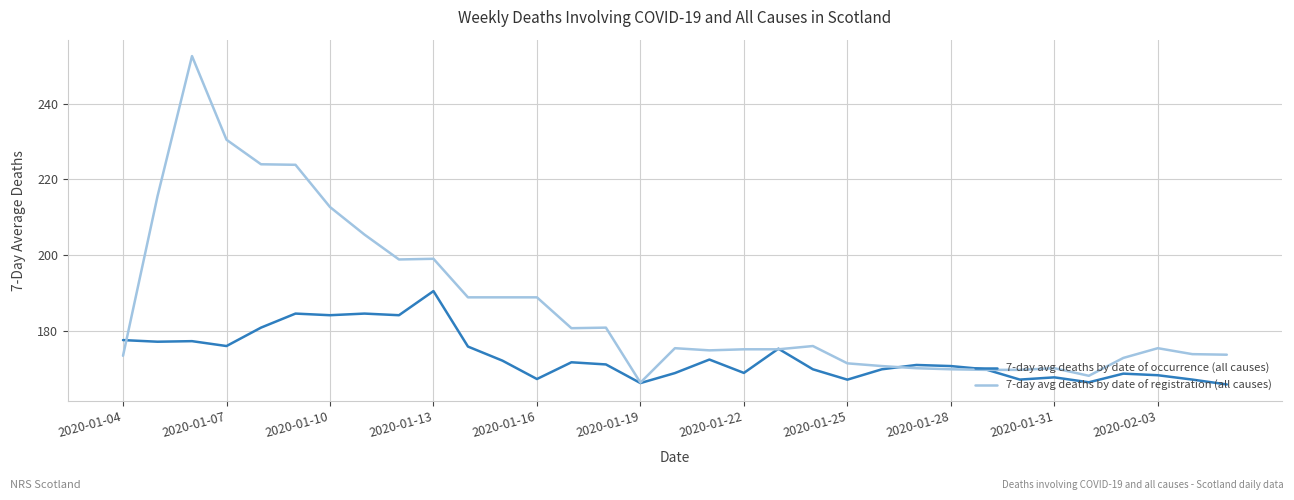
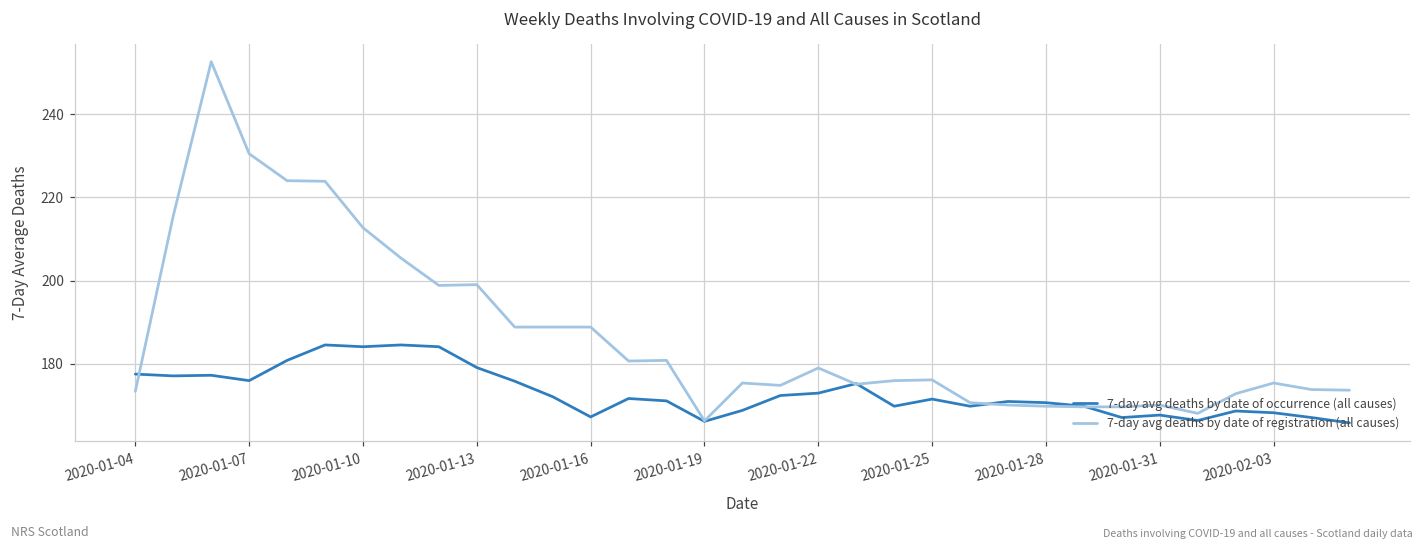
7-day avg deaths by date of occurrence (all causes), 2020-01-13: 191 -> 179
7-day avg deaths by date of occurrence (all causes), 2020-01-22: 169 -> 173
7-day avg deaths by date of registration (all causes), 2020-01-22: 175 -> 179
7-day avg deaths by date of occurrence (all causes), 2020-01-25: 167 -> 172
7-day avg deaths by date of registration (all causes), 2020-01-25: 171 -> 176
